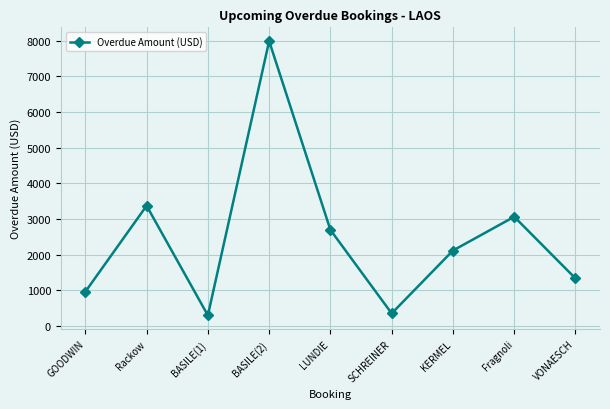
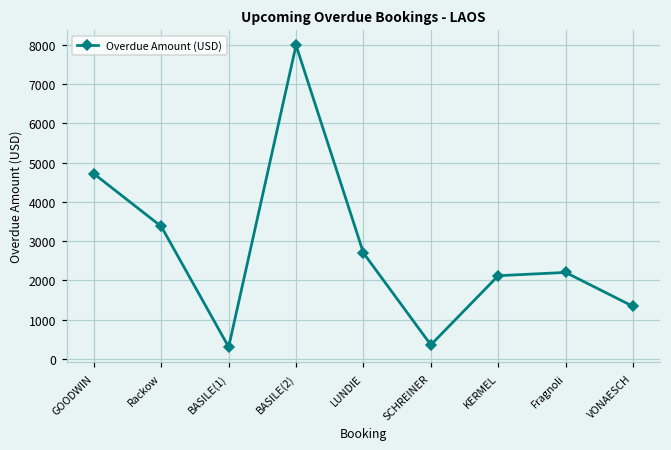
GOODWIN: 1000 -> 4700
Fragnoli: 3100 -> 2200
